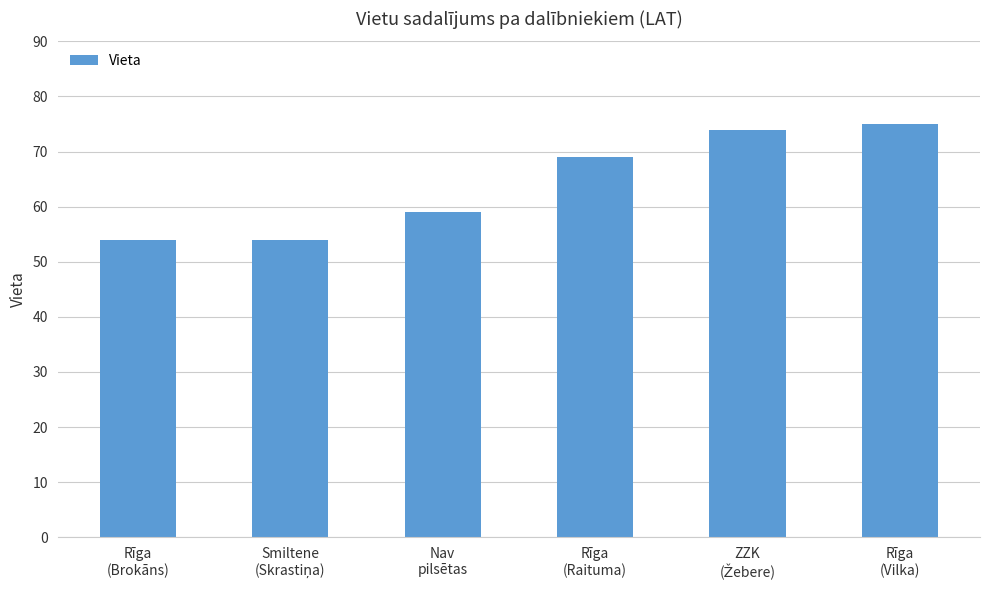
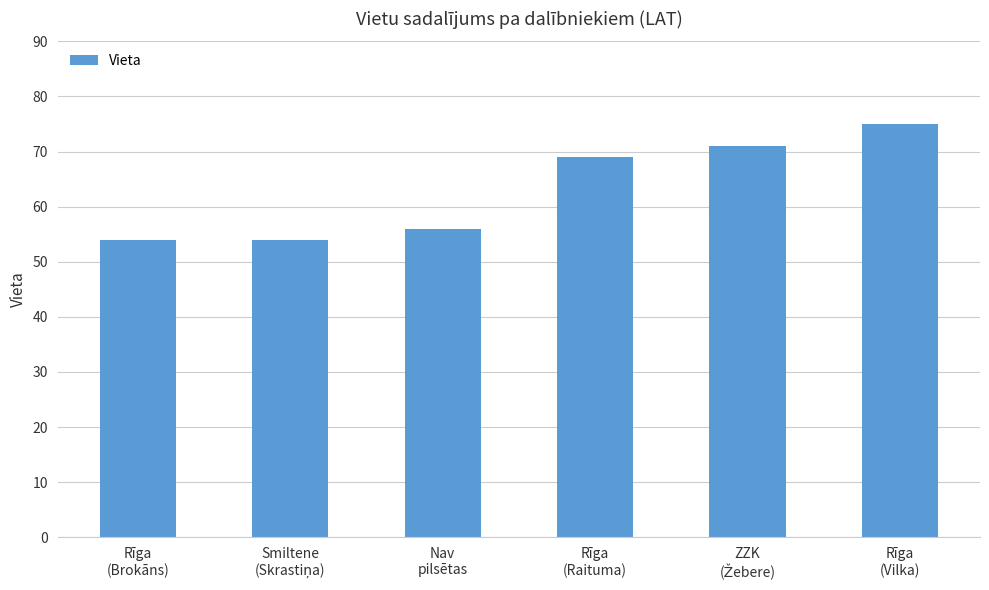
Nav pilsētas: 59 -> 56
ZZK (Žebere): 74 -> 71
